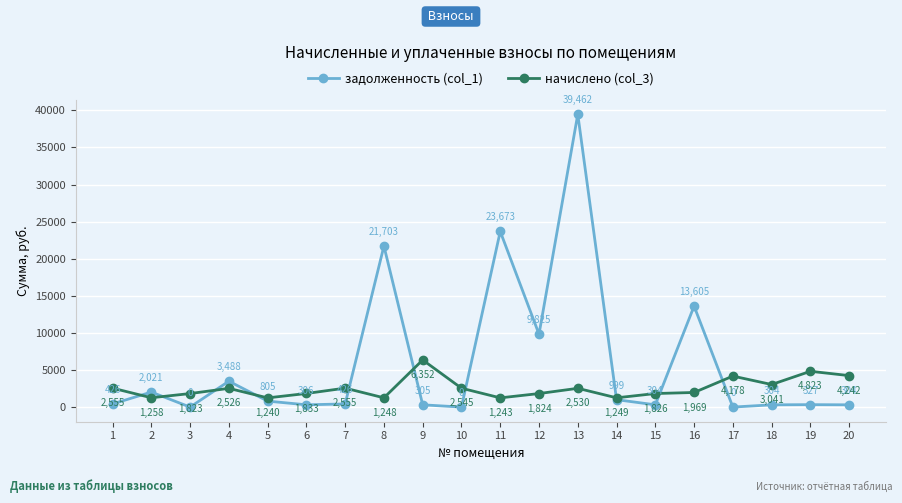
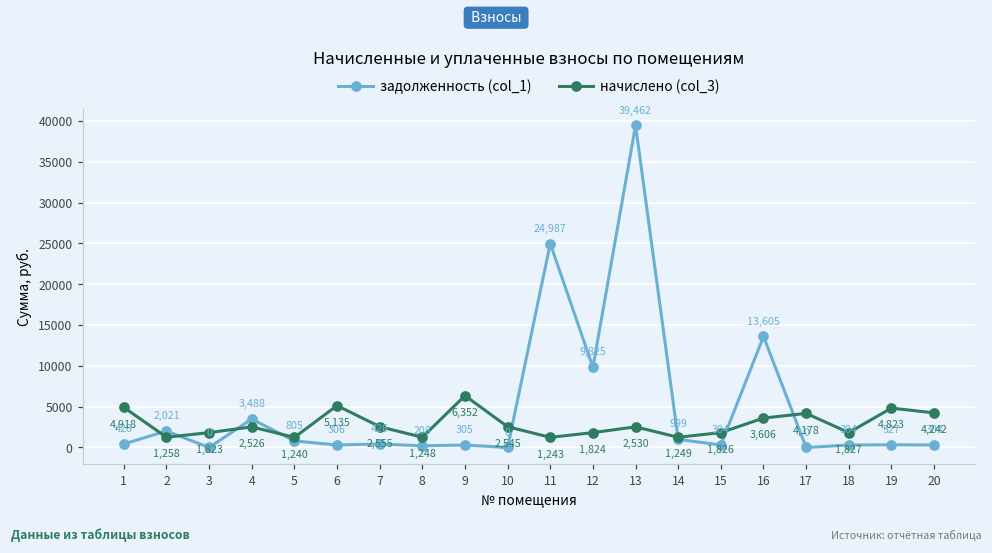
начислено (col_3), 1: 2,555 -> 4,918
начислено (col_3), 6: 1,833 -> 5,135
задолженность (col_1), 8: 21,703 -> 208
задолженность (col_1), 11: 23,673 -> 24,987
начислено (col_3), 16: 1,969 -> 3,606
начислено (col_3), 18: 3,041 -> 1,827
